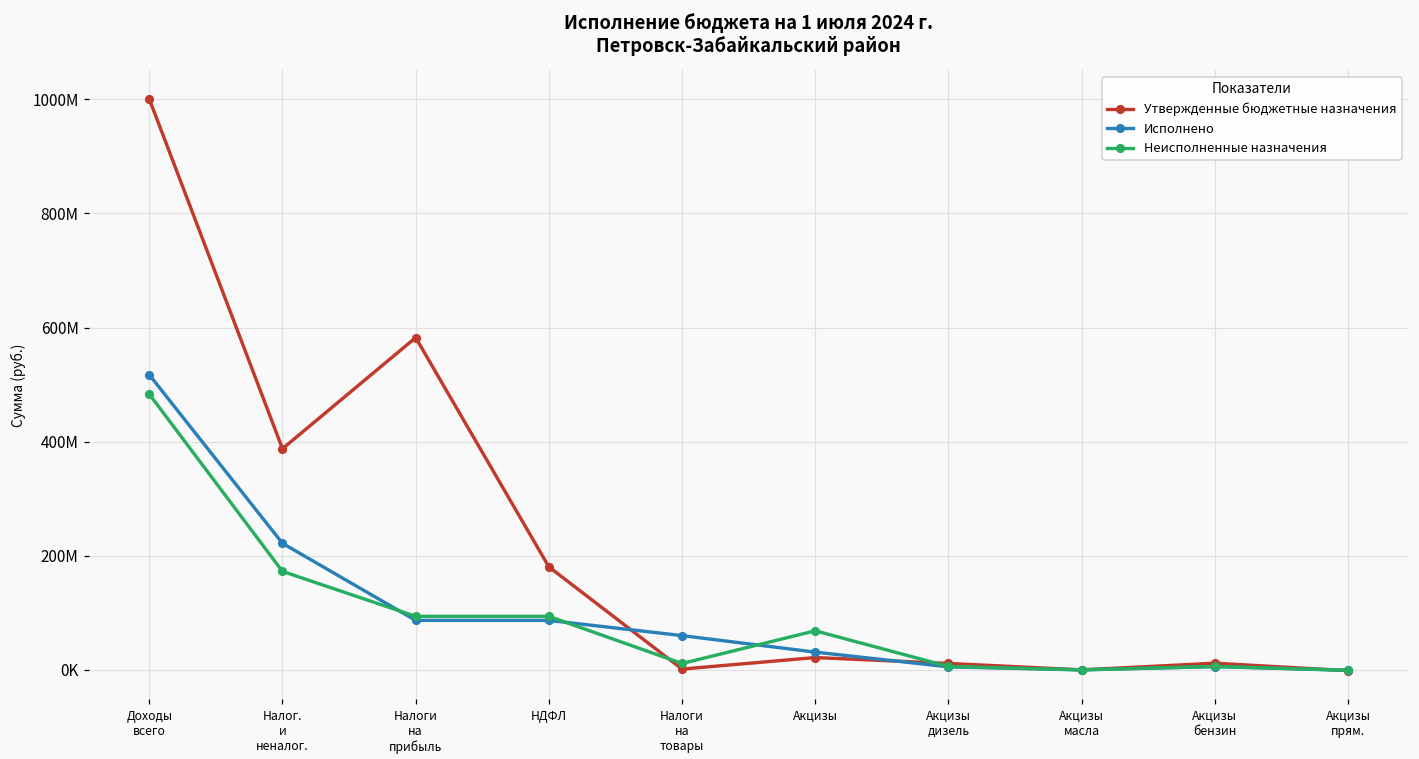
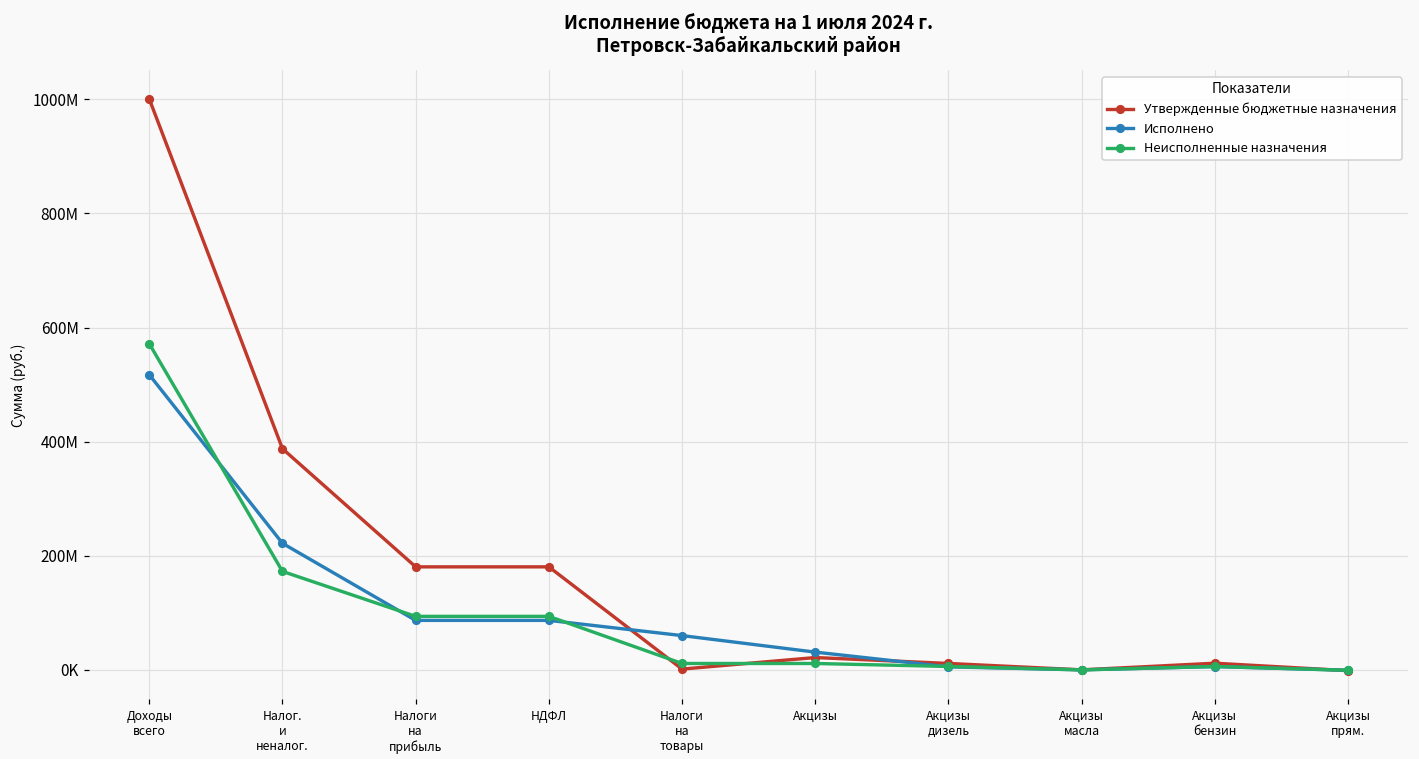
Неисполненные назначения, Доходы всего: 480000000 -> 570000000
Утвержденные бюджетные назначения, Налоги на прибыль: 580000000 -> 180000000
Неисполненные назначения, Акцизы: 70000000 -> 10000000
